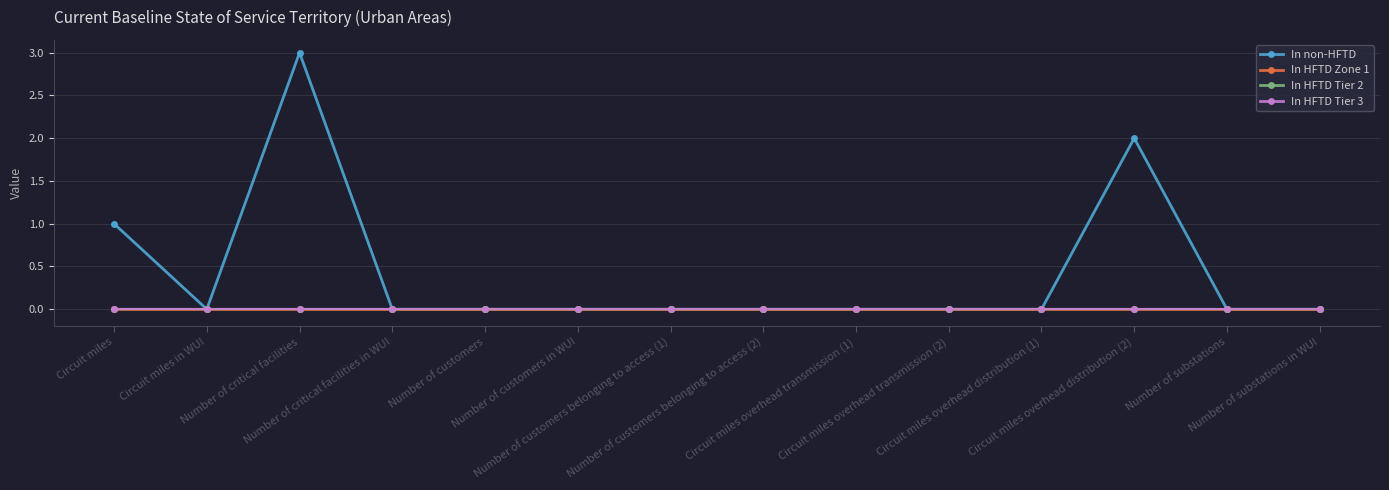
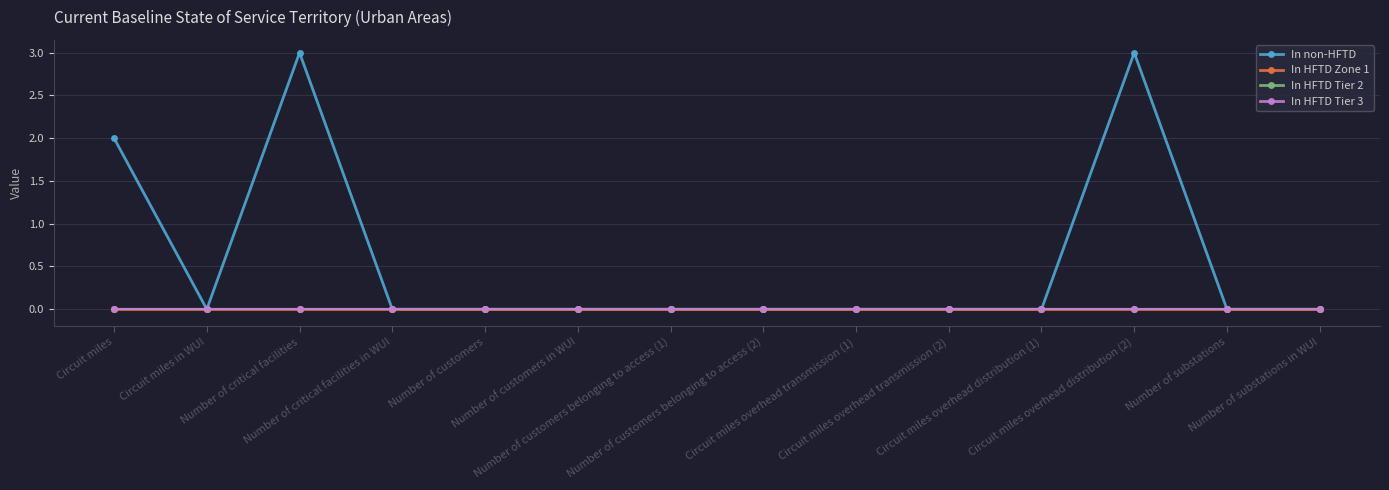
In non-HFTD, Circuit miles: 1 -> 2
In non-HFTD, Circuit miles overhead distribution (2): 2 -> 3
